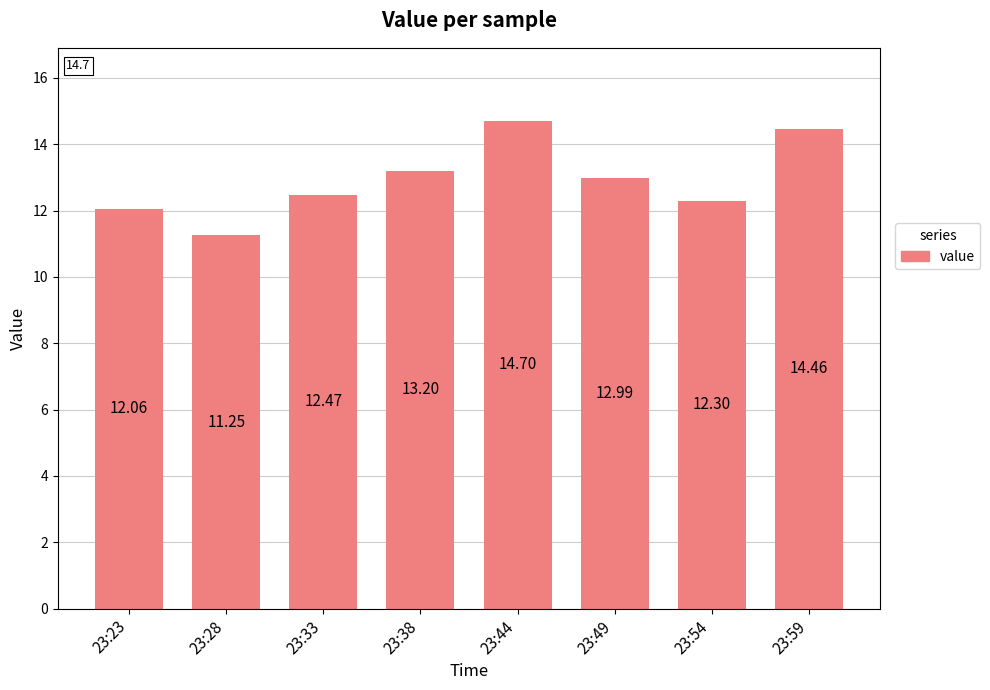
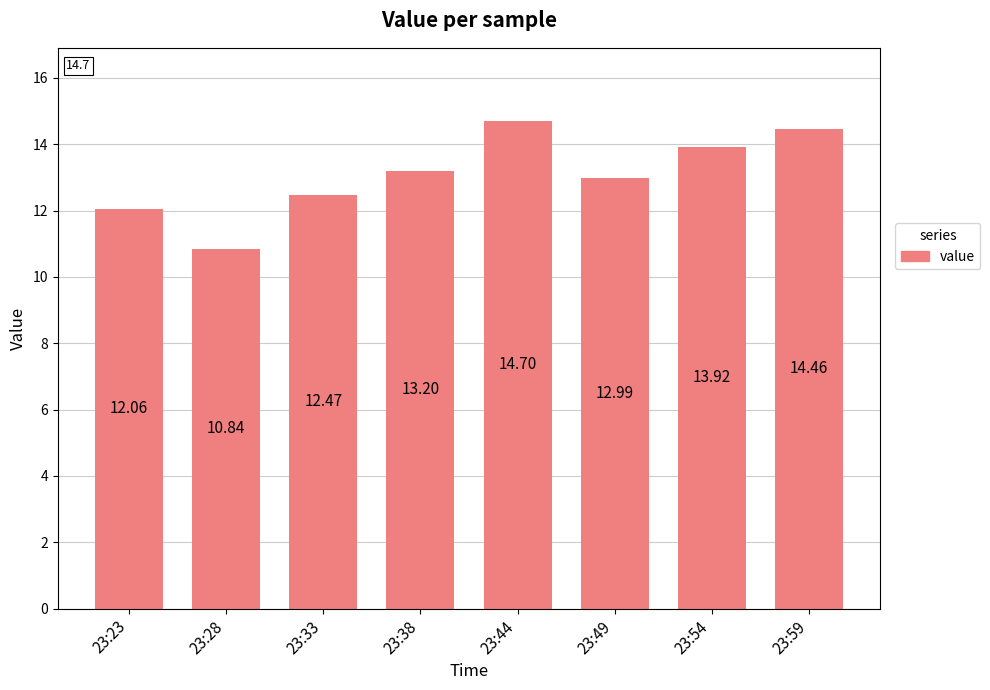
23:28: 11.25 -> 10.84
23:54: 12.30 -> 13.92
